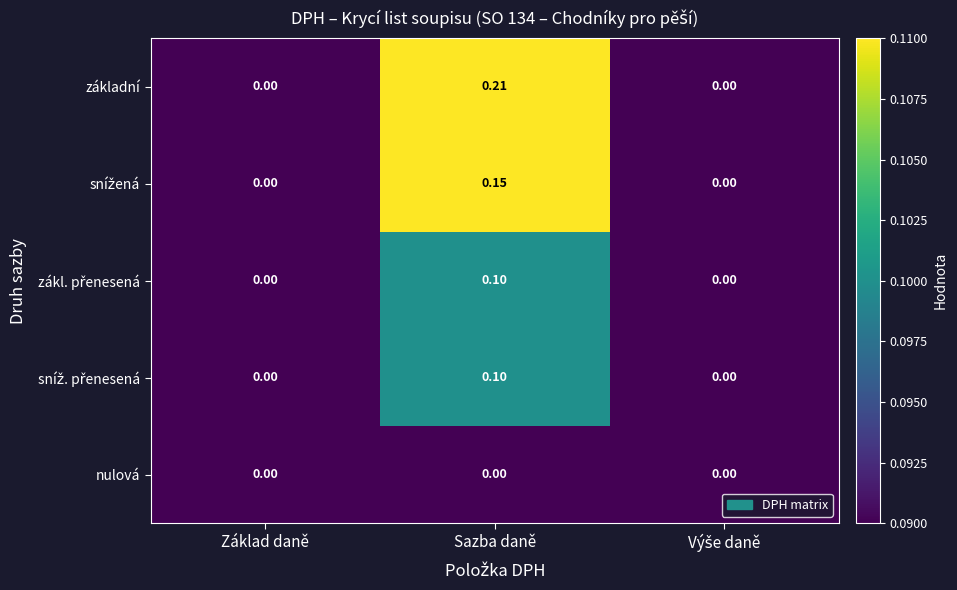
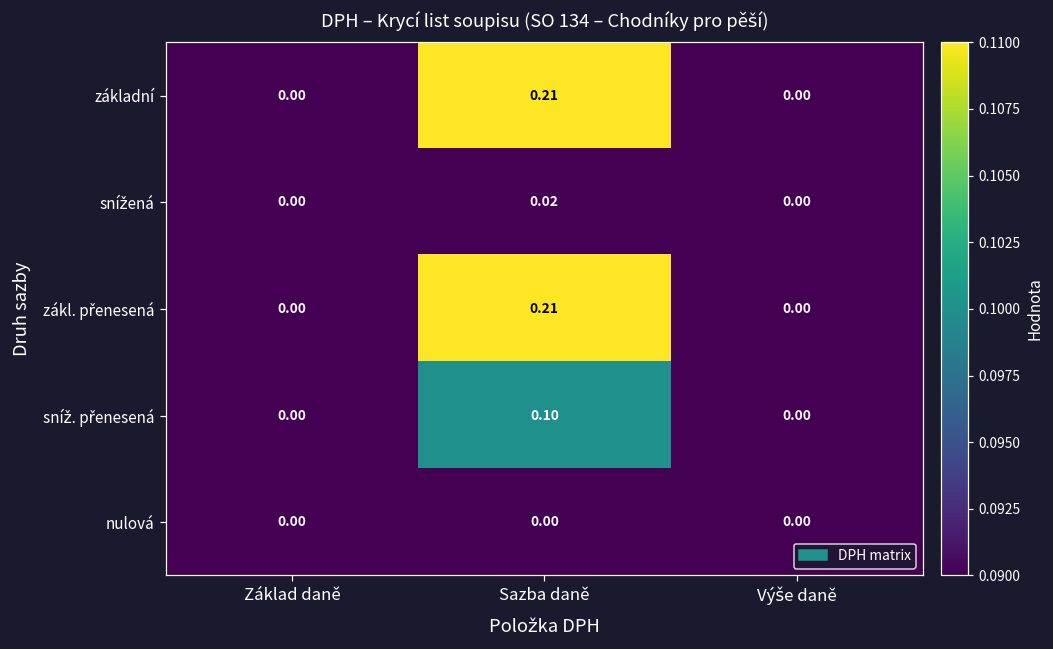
snížená, Sazba daně: 0.15 -> 0.02
zákl. přenesená, Sazba daně: 0.10 -> 0.21
